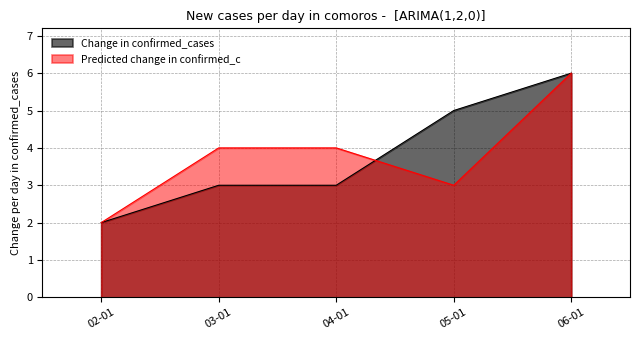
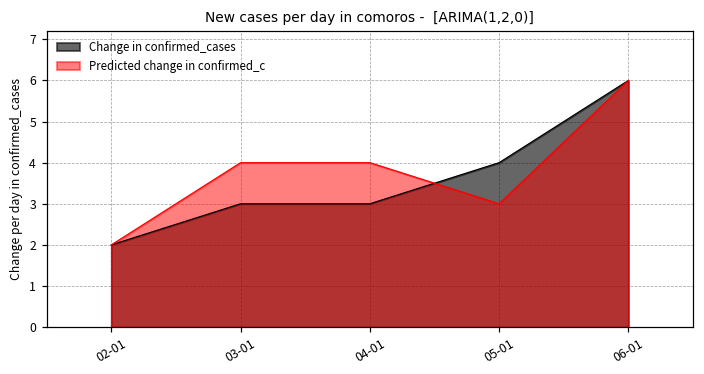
Change in confirmed_cases, 05-01: 5 -> 4
